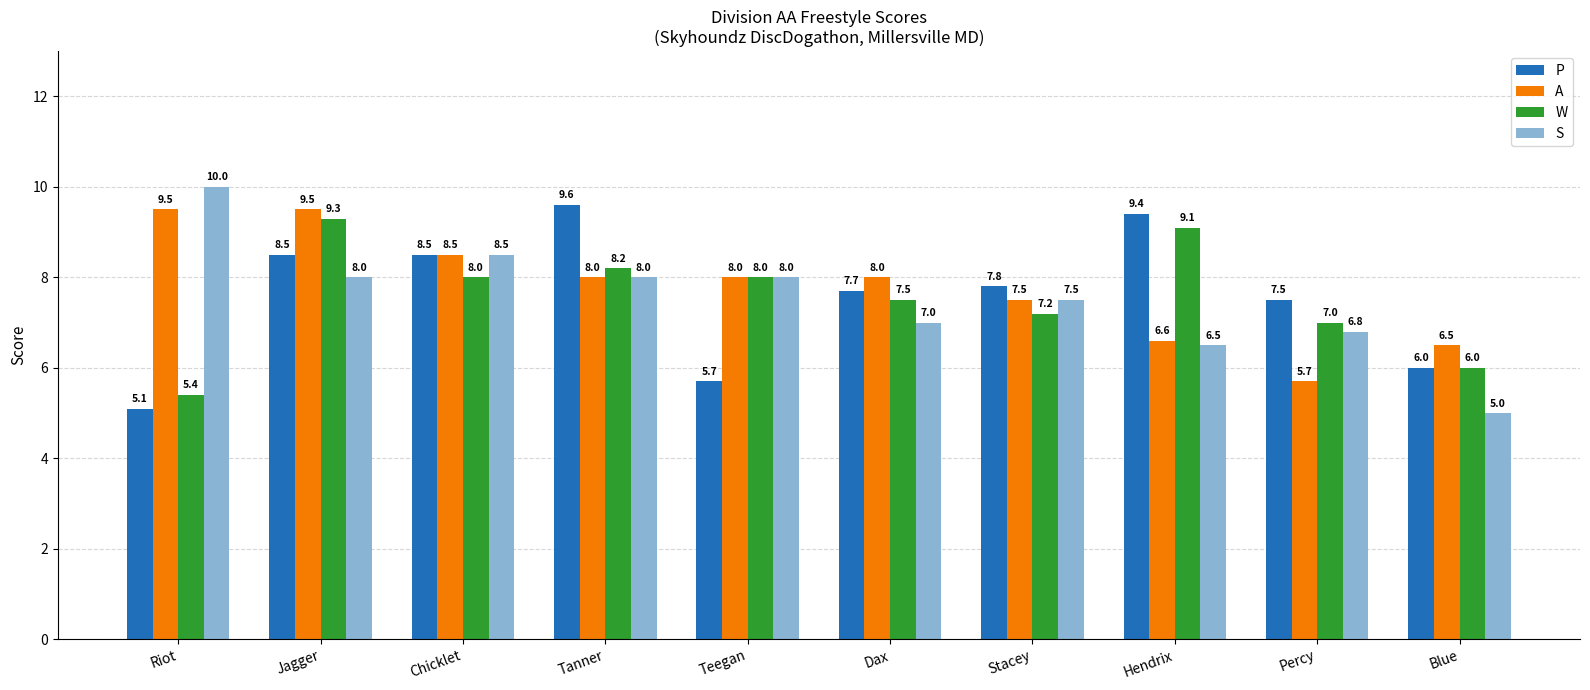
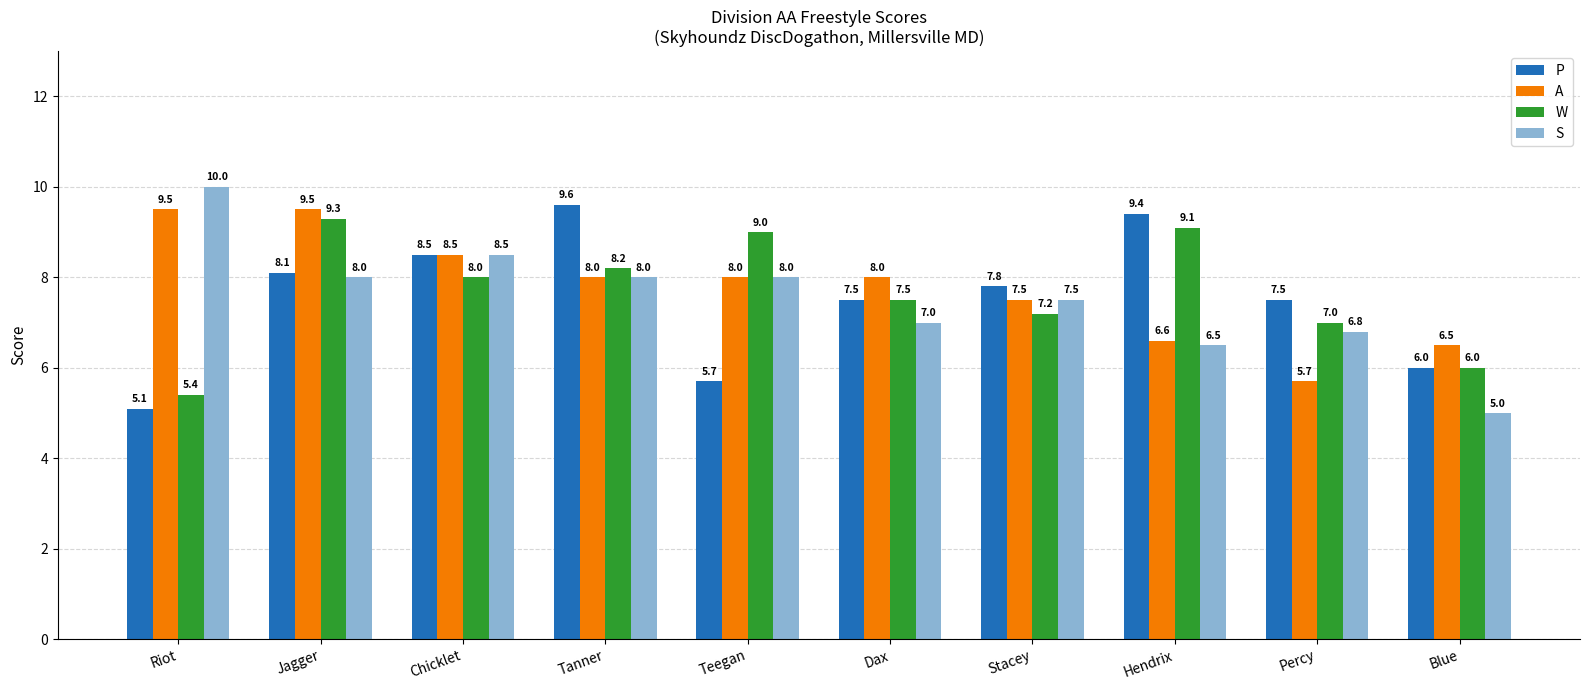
P, Jagger: 8.5 -> 8.1
W, Teegan: 8.0 -> 9.0
P, Dax: 7.7 -> 7.5
